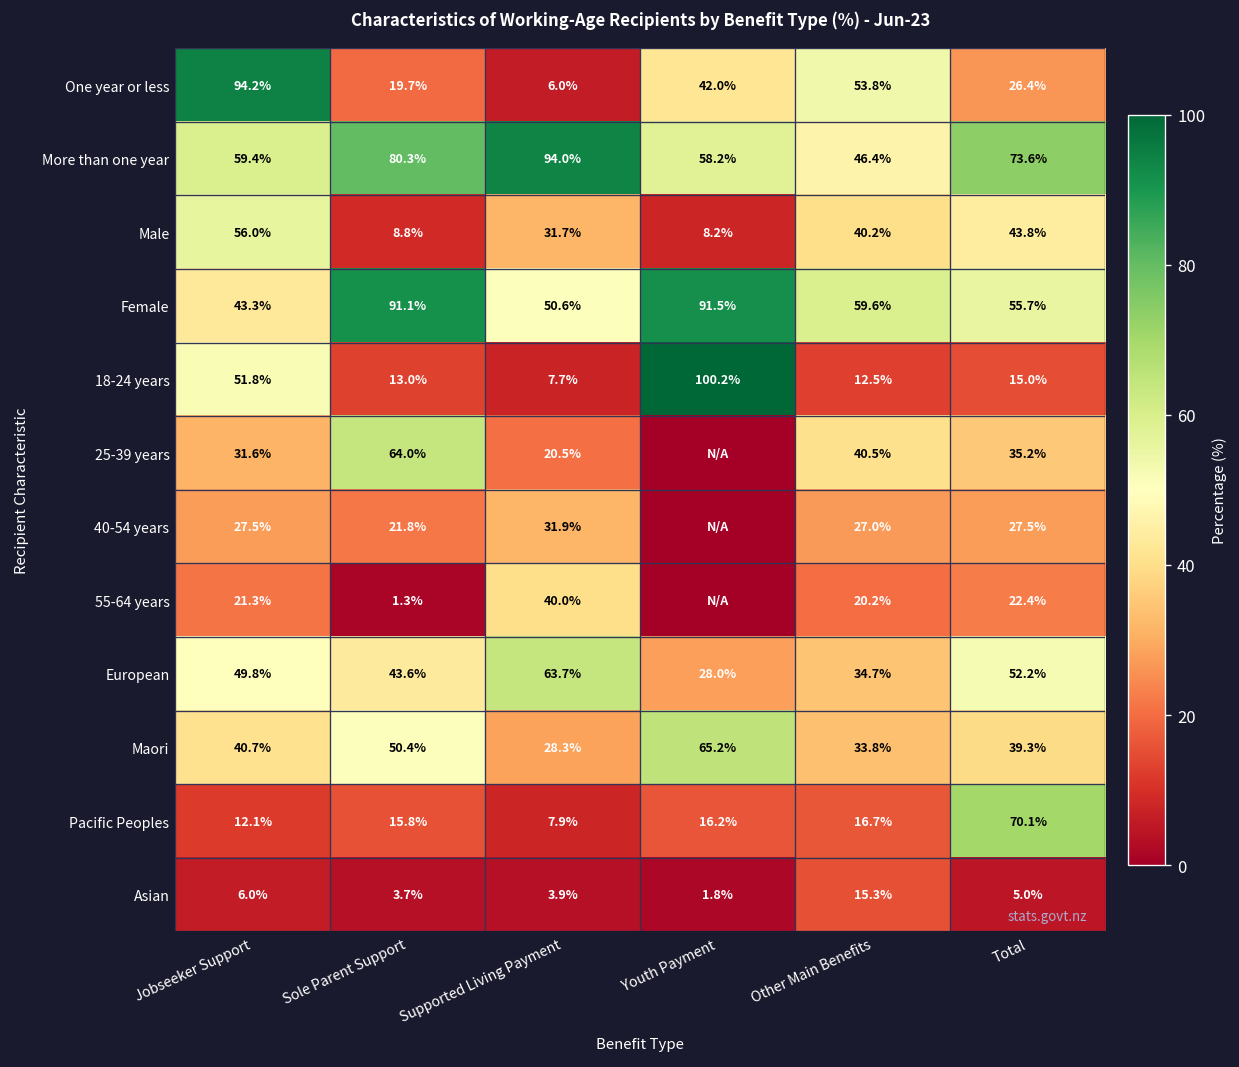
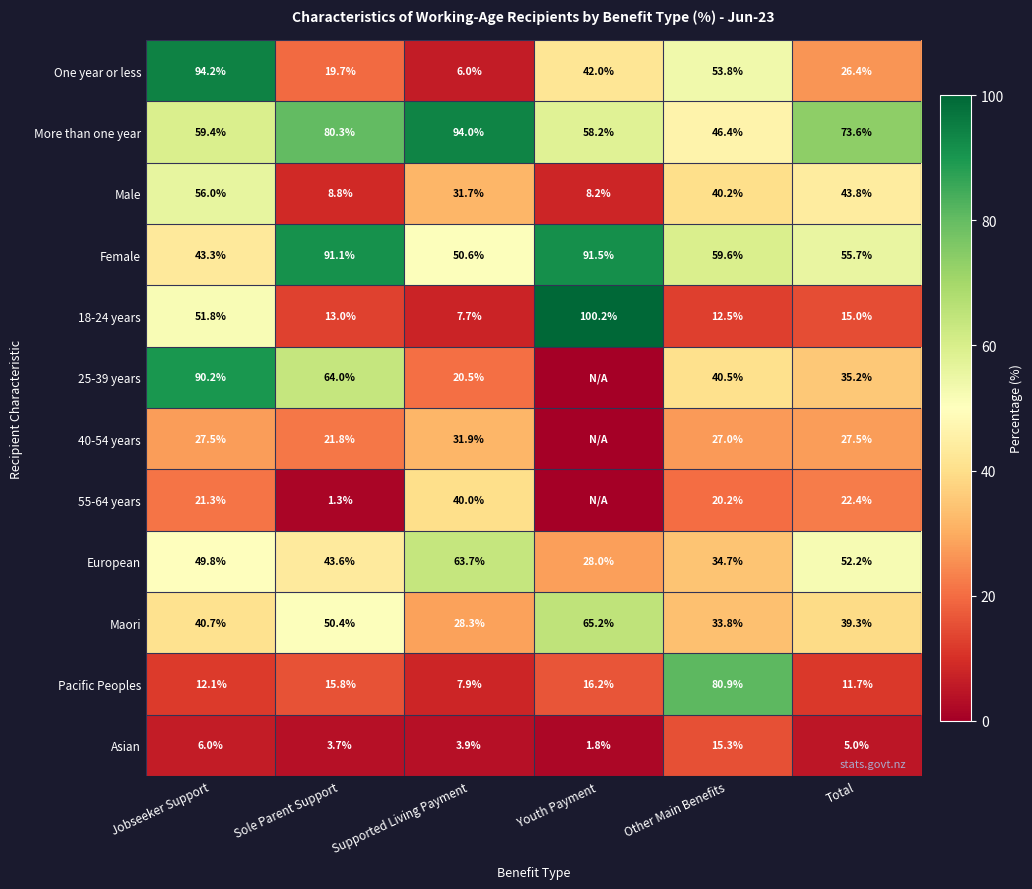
25-39 years, Jobseeker Support: 31.6% -> 90.2%
Pacific Peoples, Other Main Benefits: 16.7% -> 80.9%
Pacific Peoples, Total: 70.1% -> 11.7%
